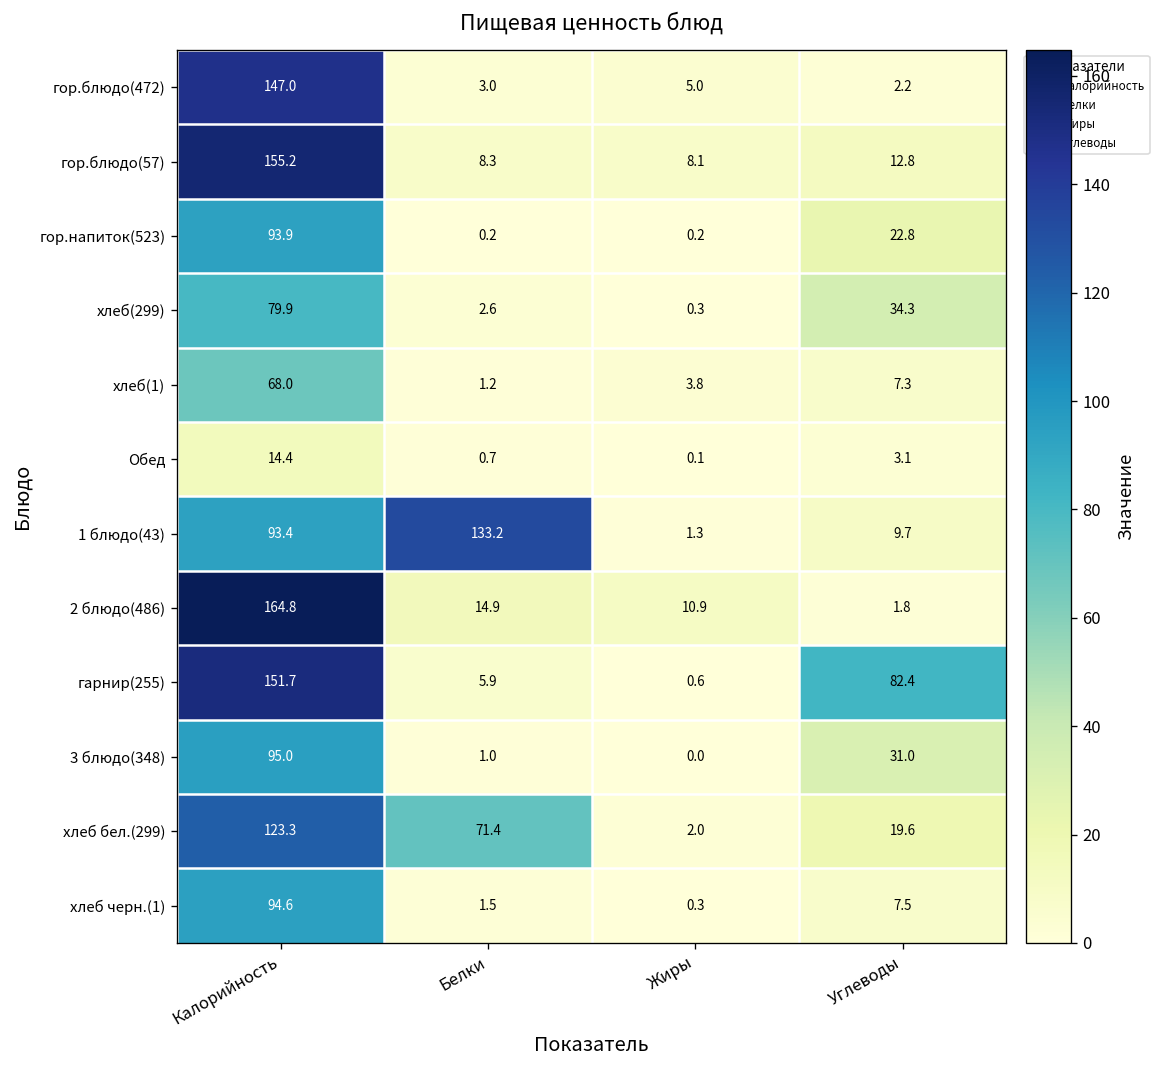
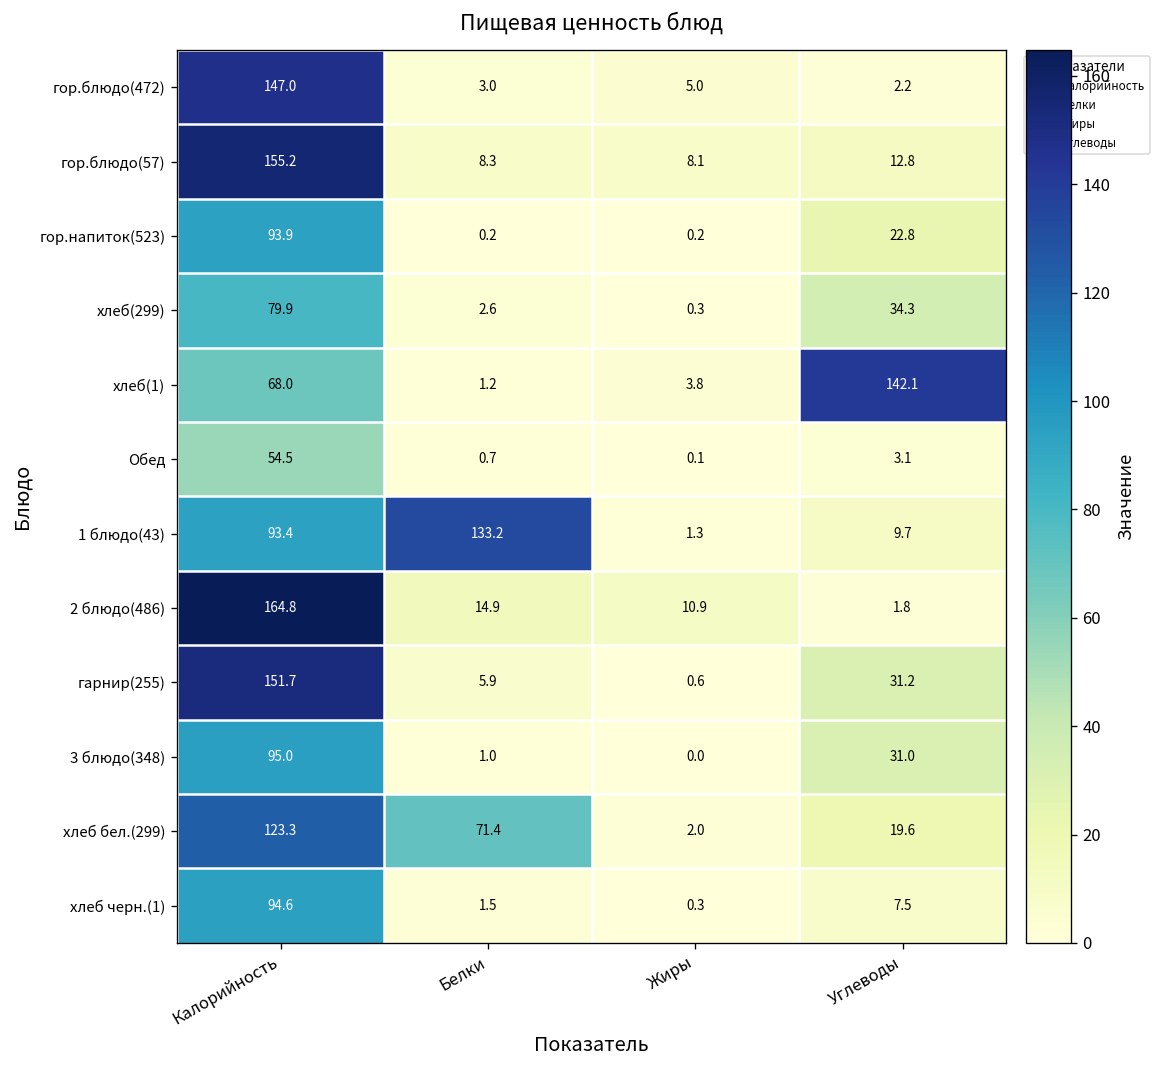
хлеб(1), Углеводы: 7.3 -> 142.1
Обед, Калорийность: 14.4 -> 54.5
гарнир(255), Углеводы: 82.4 -> 31.2
